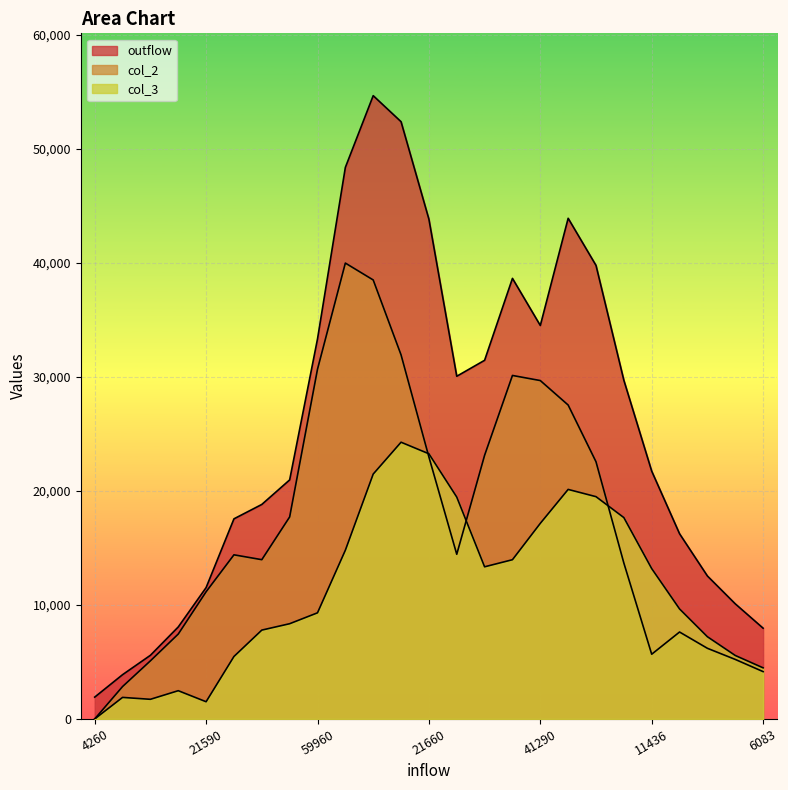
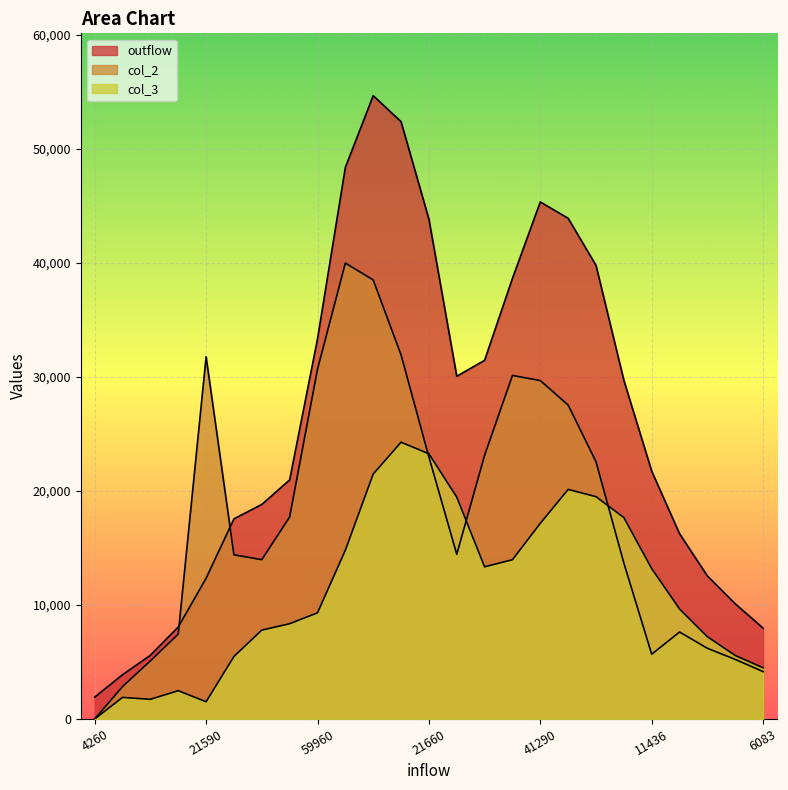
outflow, 21590: 11,500 -> 12,300
col_2, 21590: 11,200 -> 31,800
outflow, 41290: 34,500 -> 45,400
